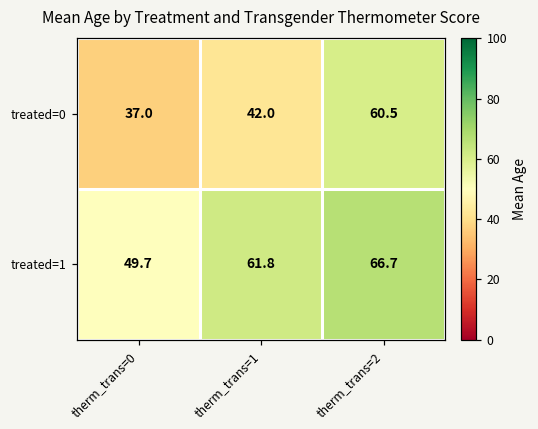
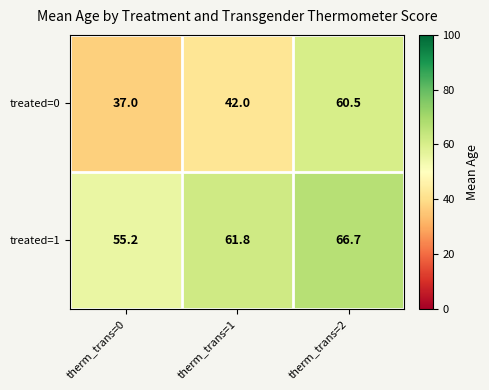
treated=1, therm_trans=0: 49.7 -> 55.2
